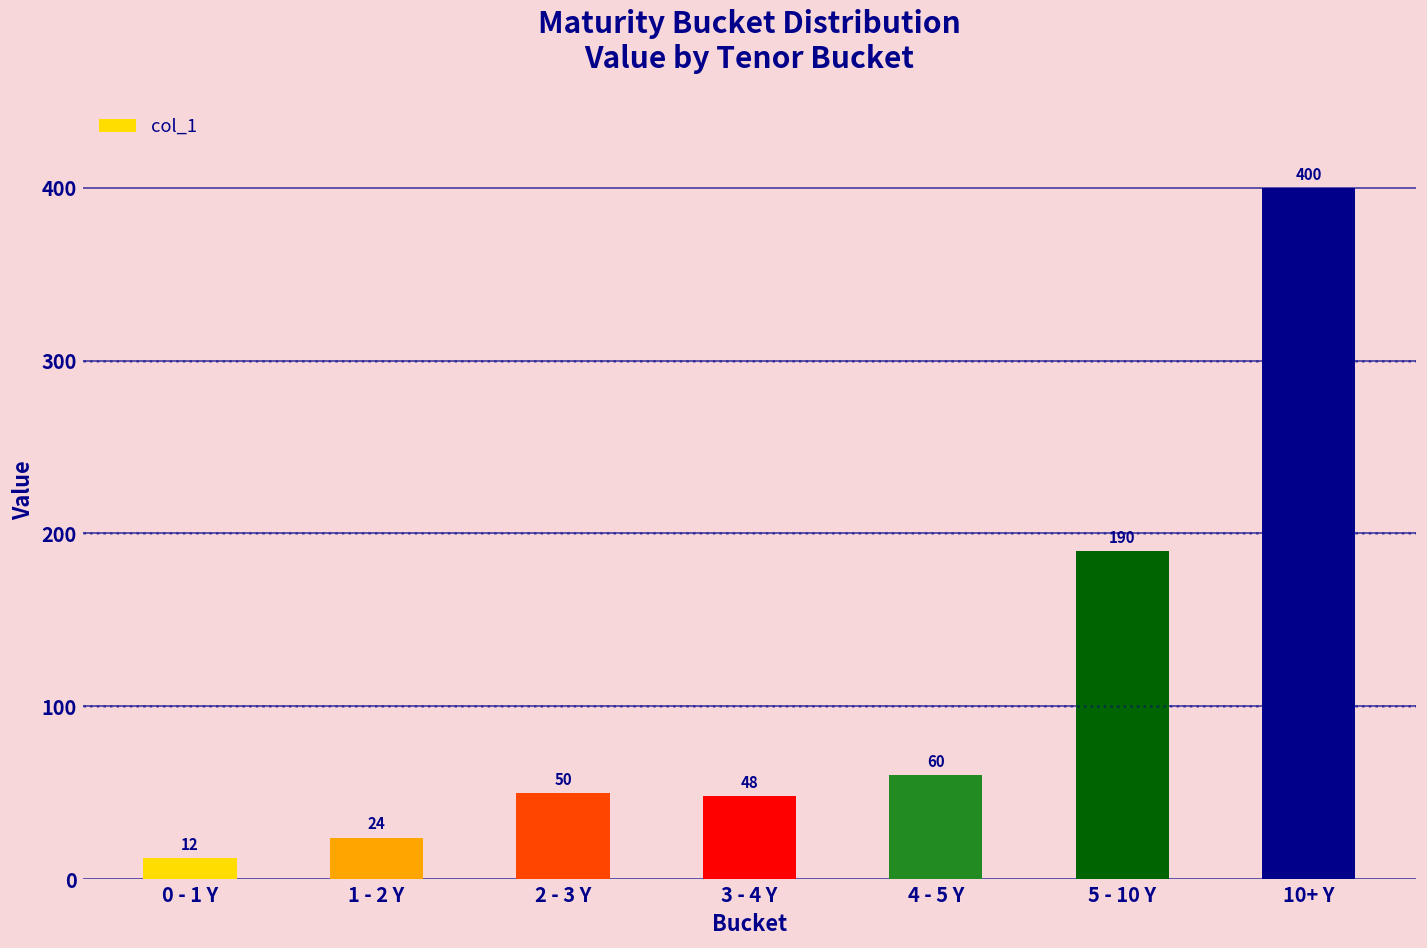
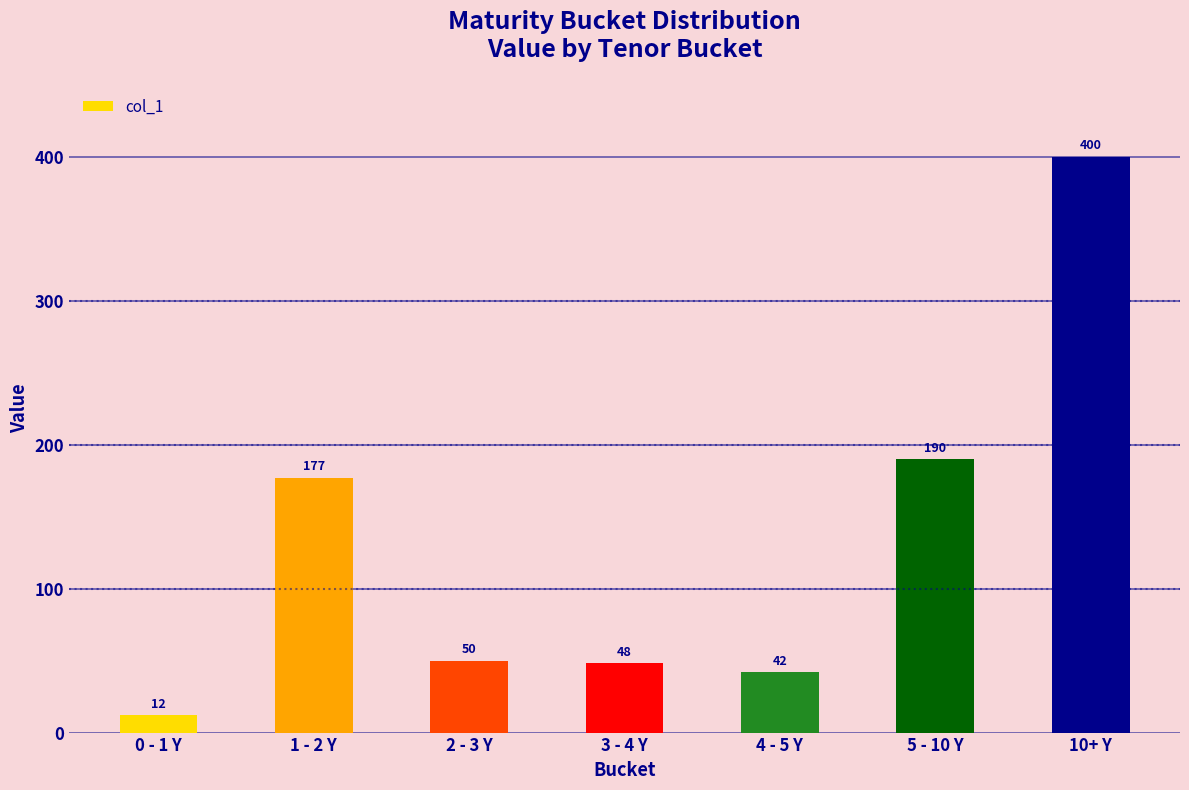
1 - 2 Y: 24 -> 177
4 - 5 Y: 60 -> 42
